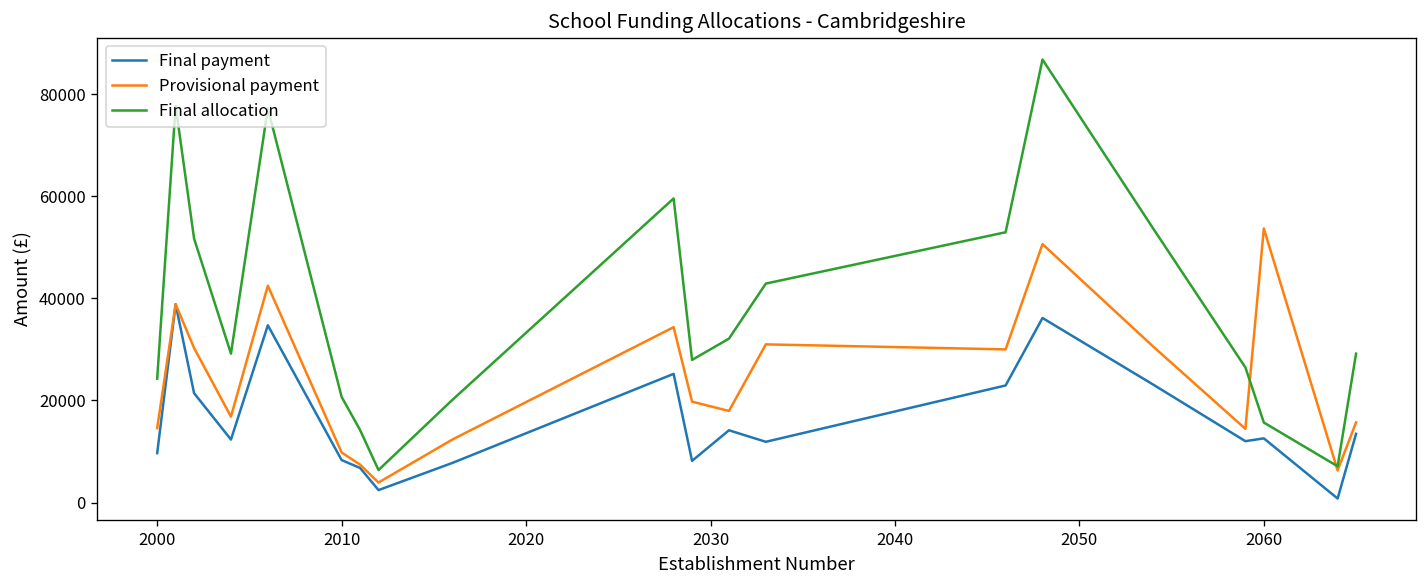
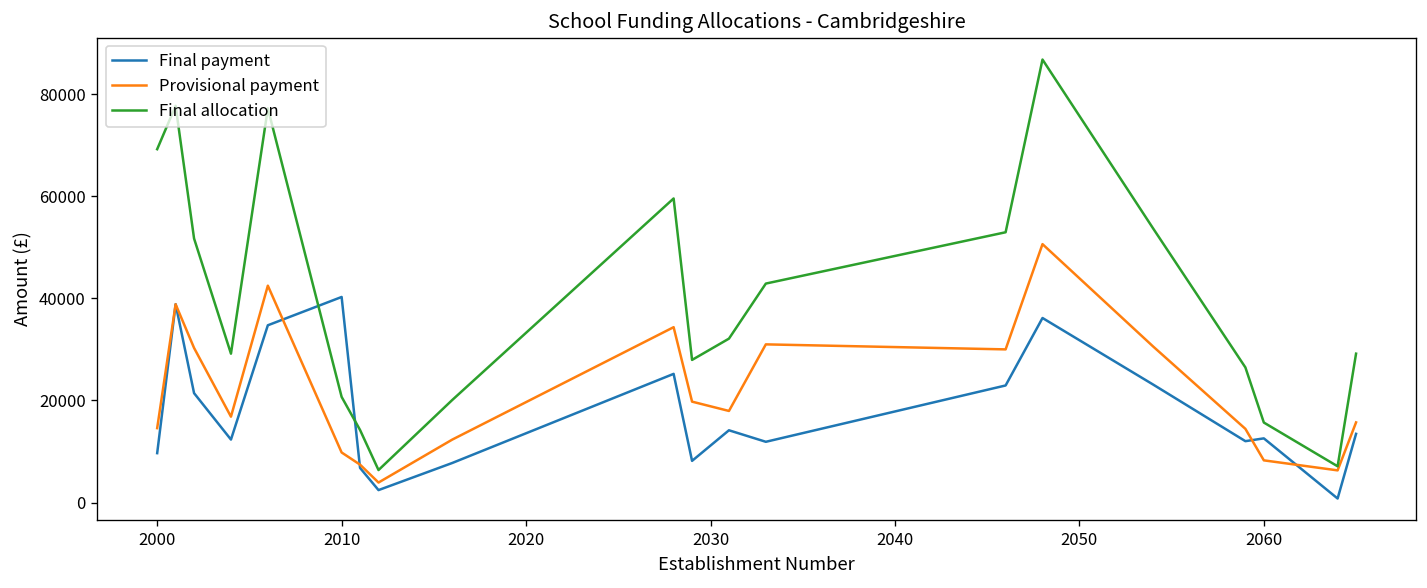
Final allocation, 2000: 24000 -> 69000
Final payment, 2010: 8000 -> 40000
Provisional payment, 2060: 54000 -> 8000
